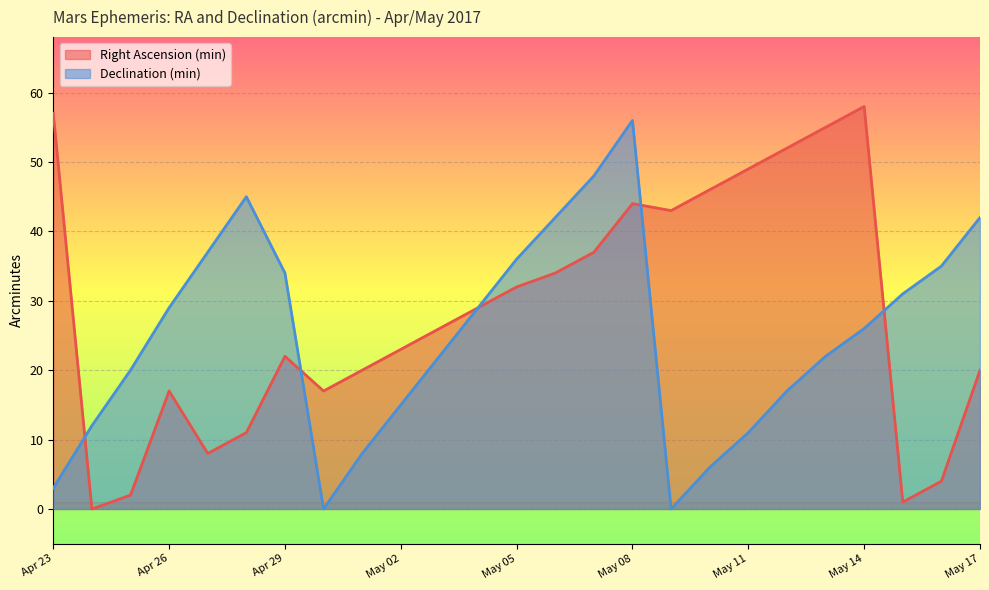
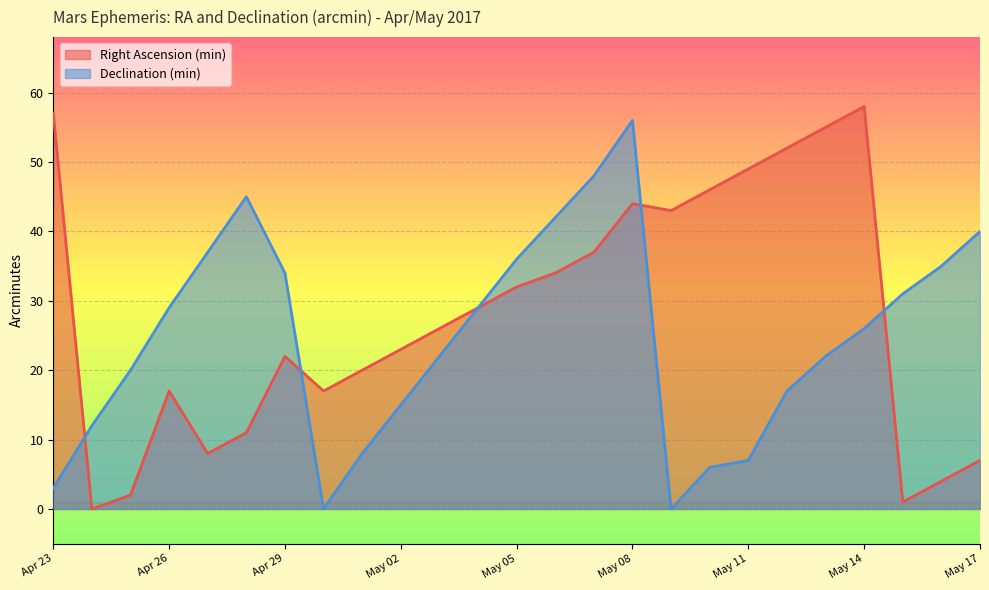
Declination (min), May 11: 11 -> 7
Right Ascension (min), May 17: 20 -> 7
Declination (min), May 17: 42 -> 40
